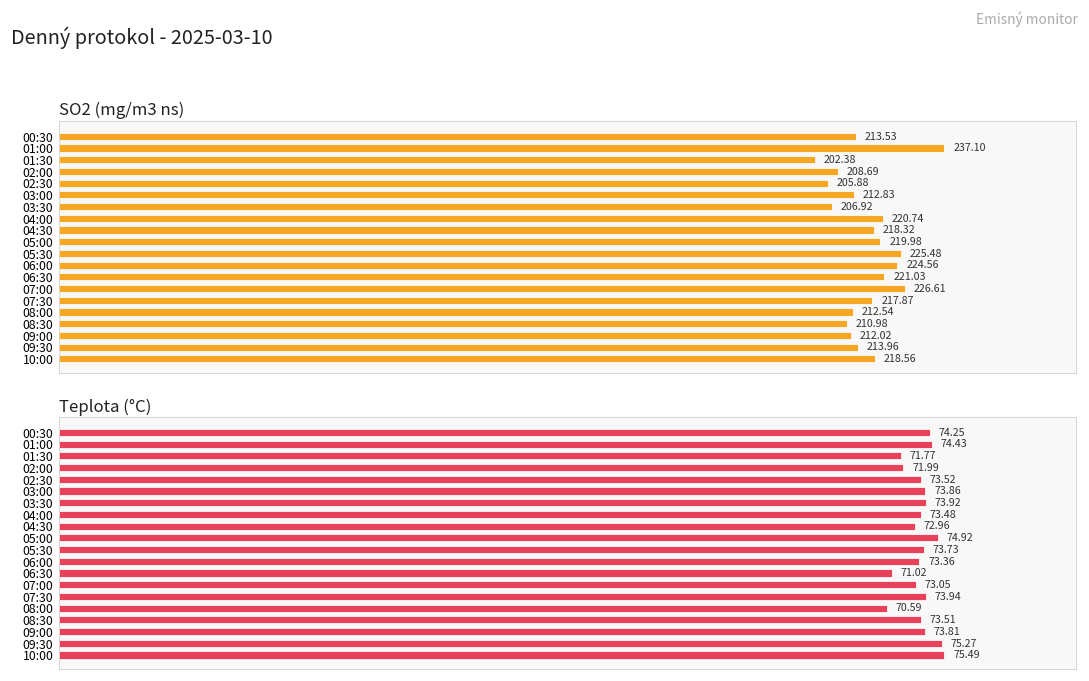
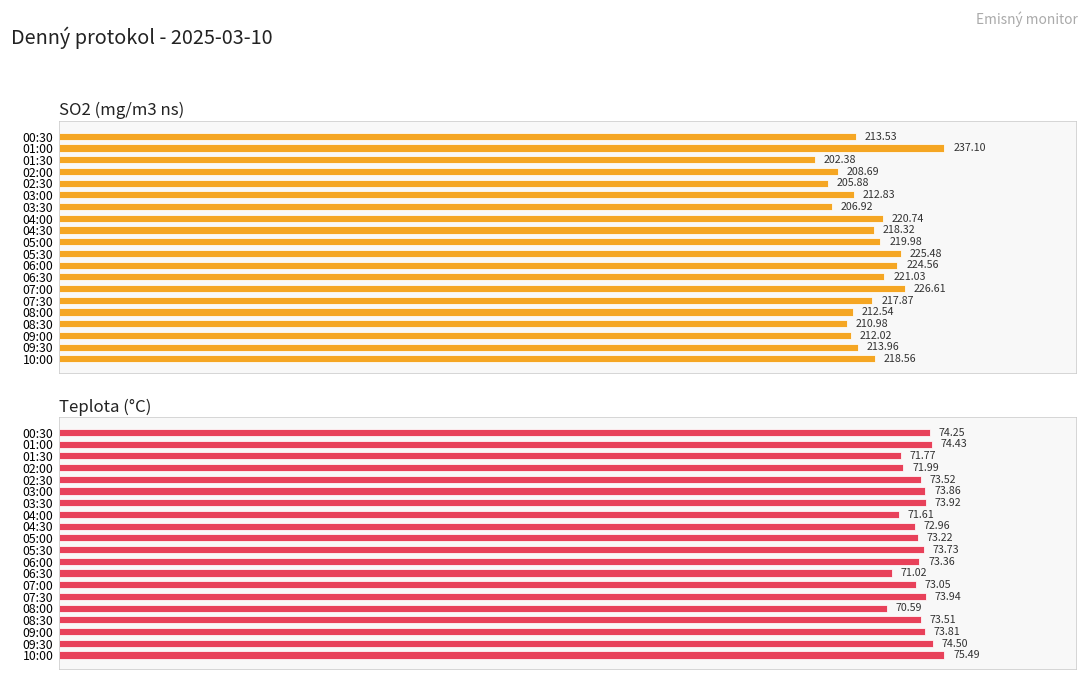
Teplota (°C), 04:00: 73.48 -> 71.61
Teplota (°C), 05:00: 74.92 -> 73.22
Teplota (°C), 09:30: 75.27 -> 74.50
